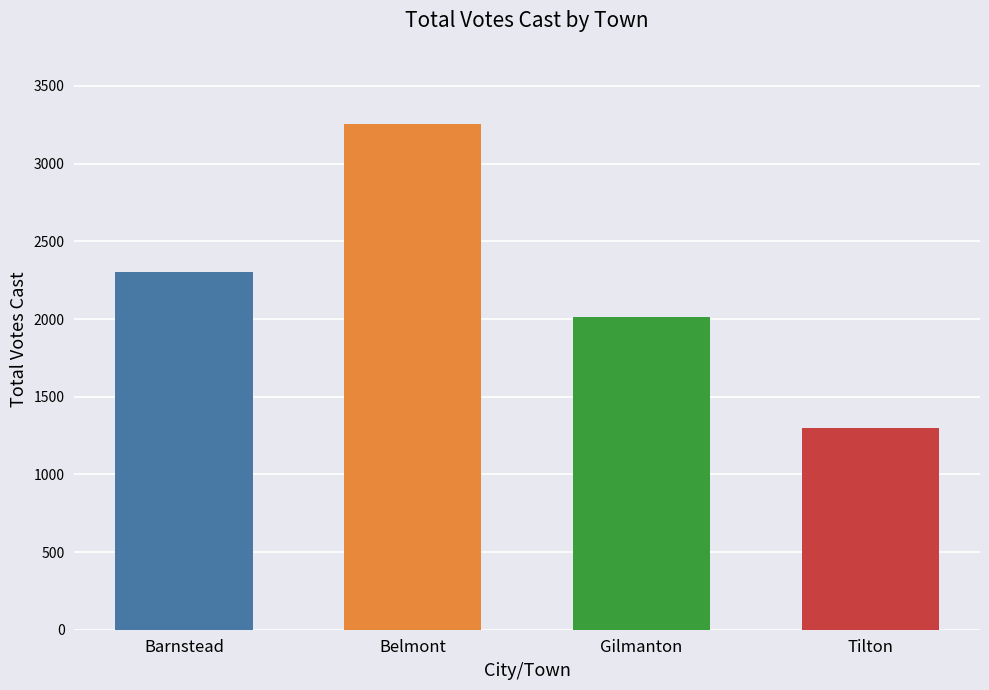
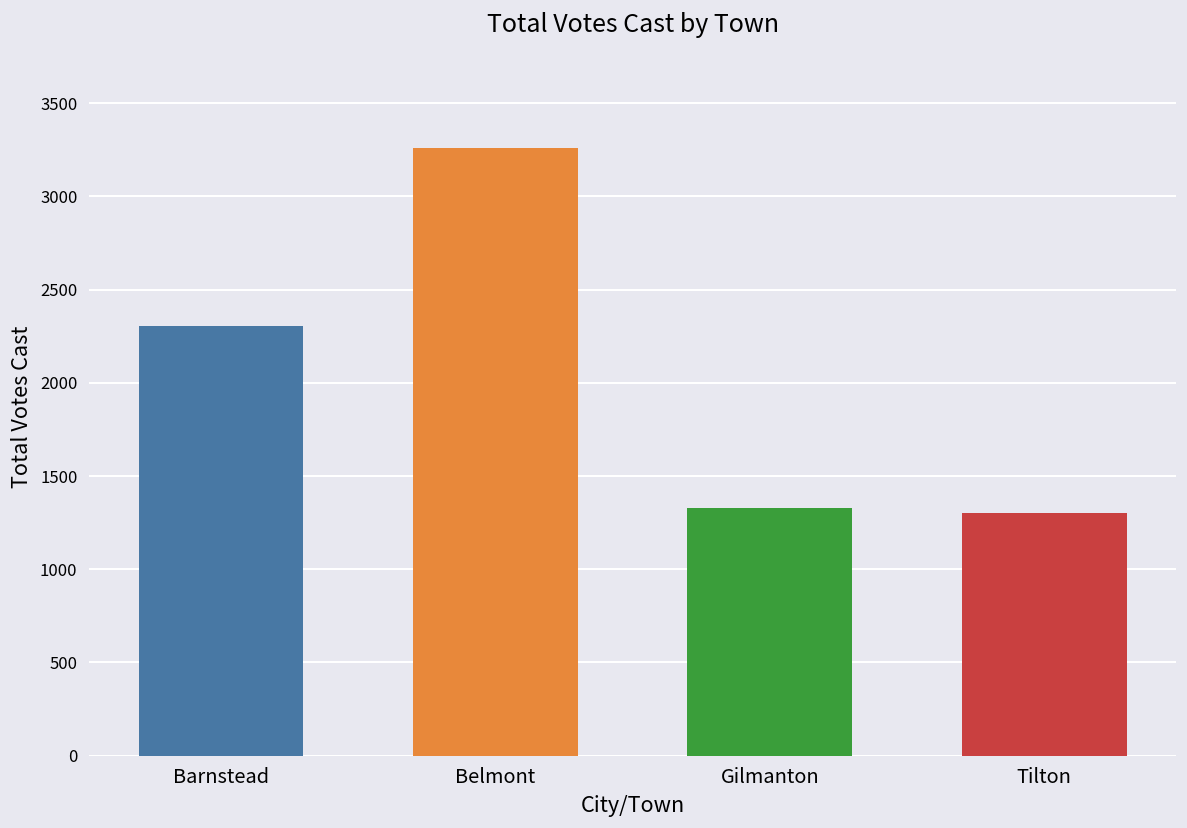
Gilmanton: 2020 -> 1330
